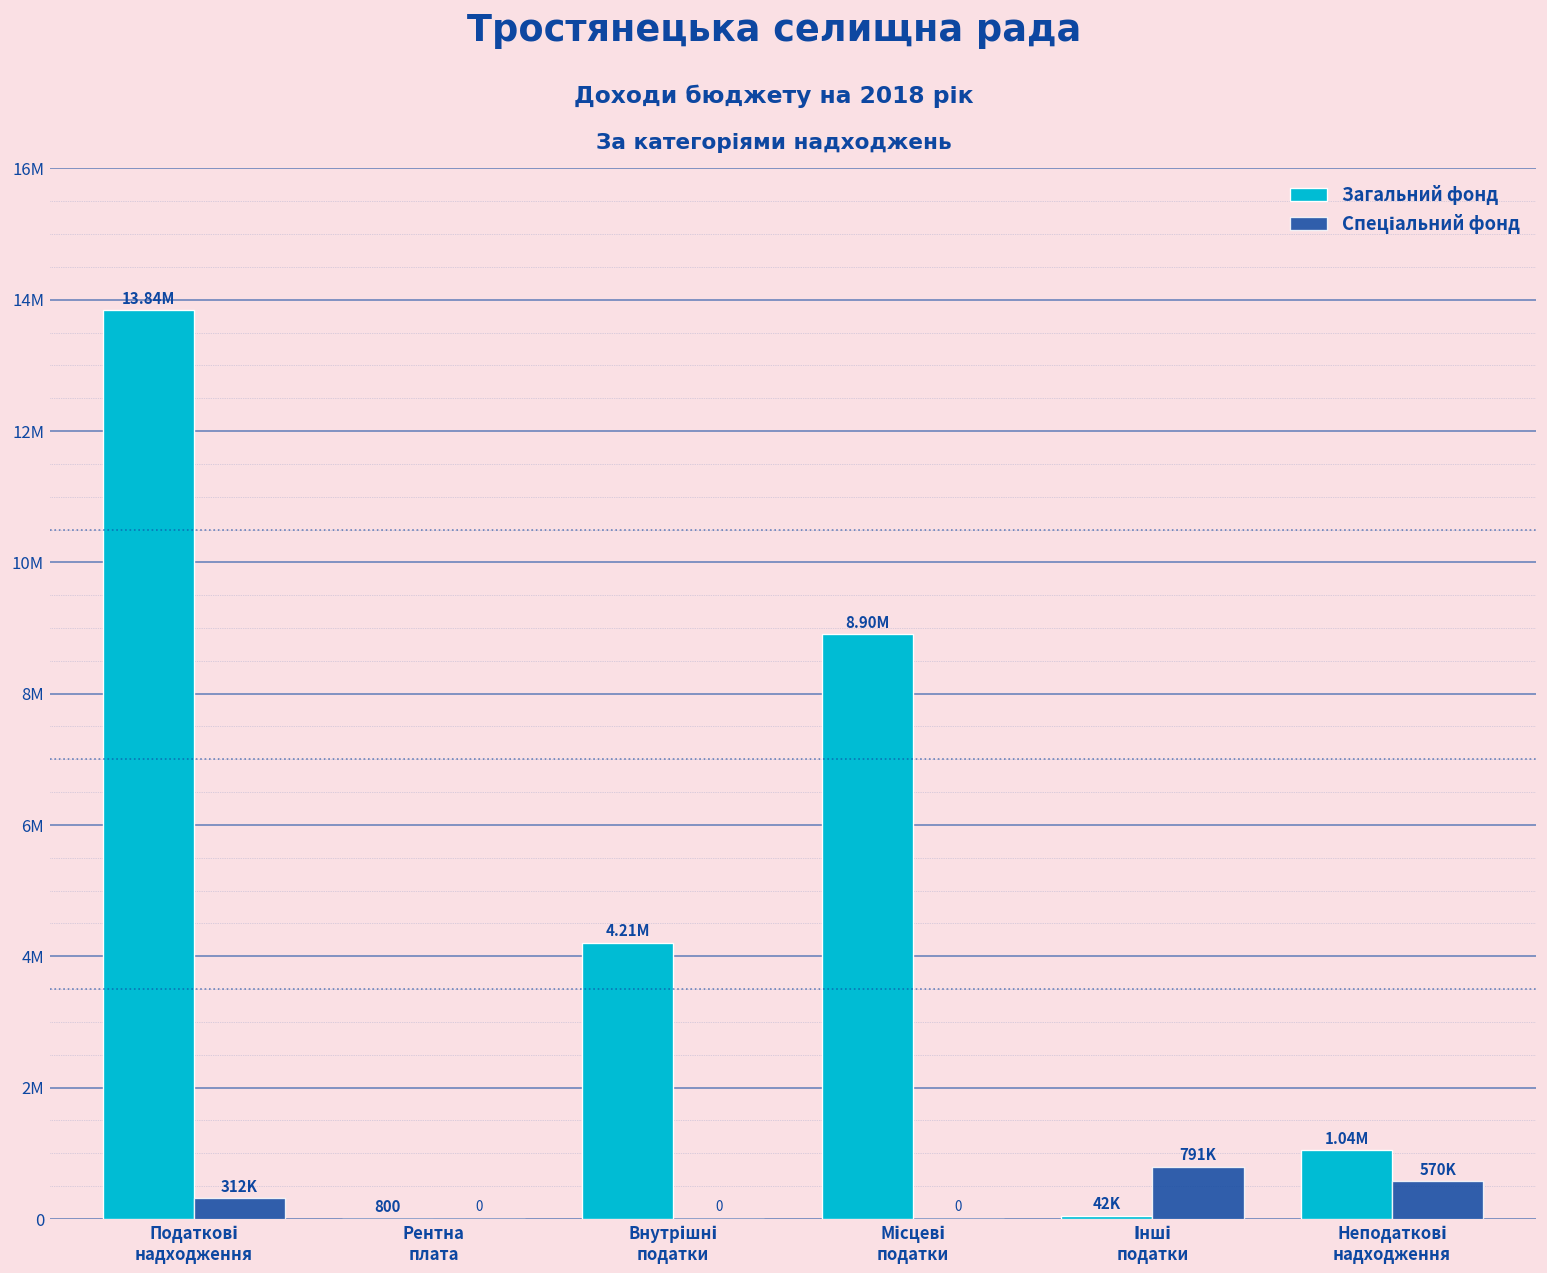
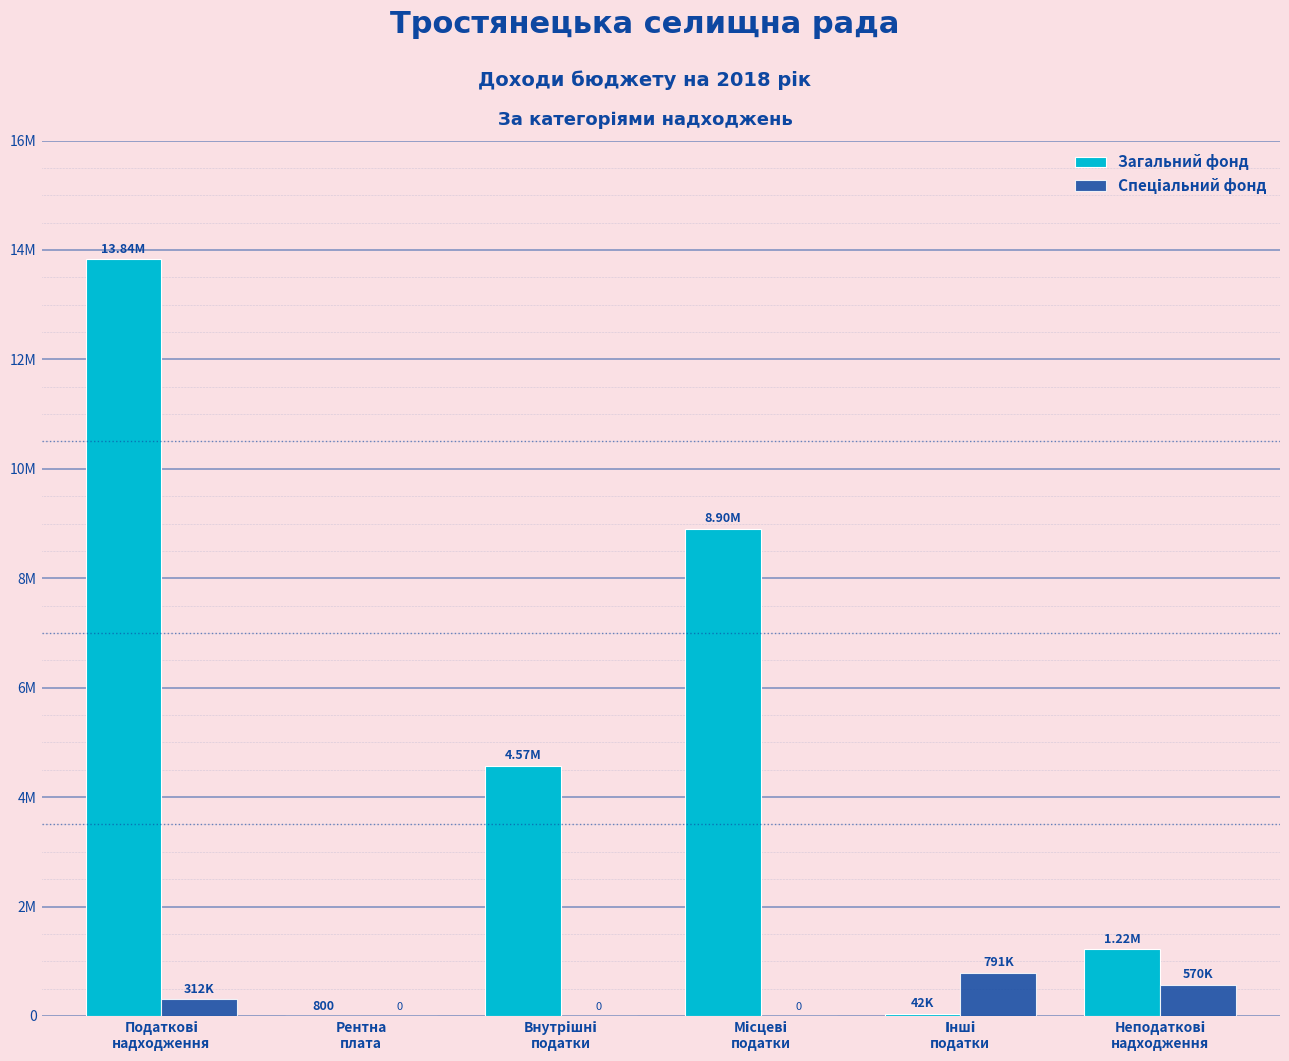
Загальний фонд, Внутрішні податки: 4.21M -> 4.57M
Загальний фонд, Неподаткові надходження: 1.04M -> 1.22M
